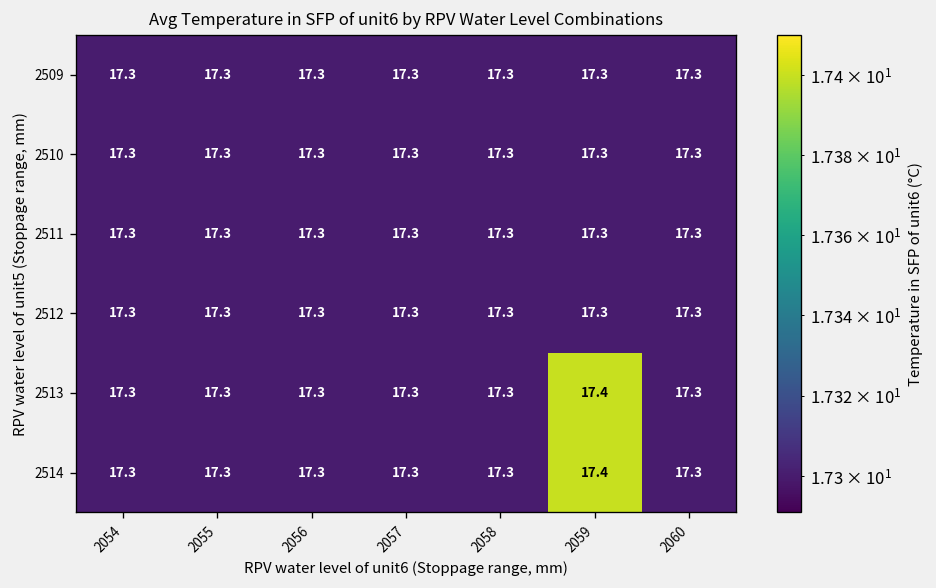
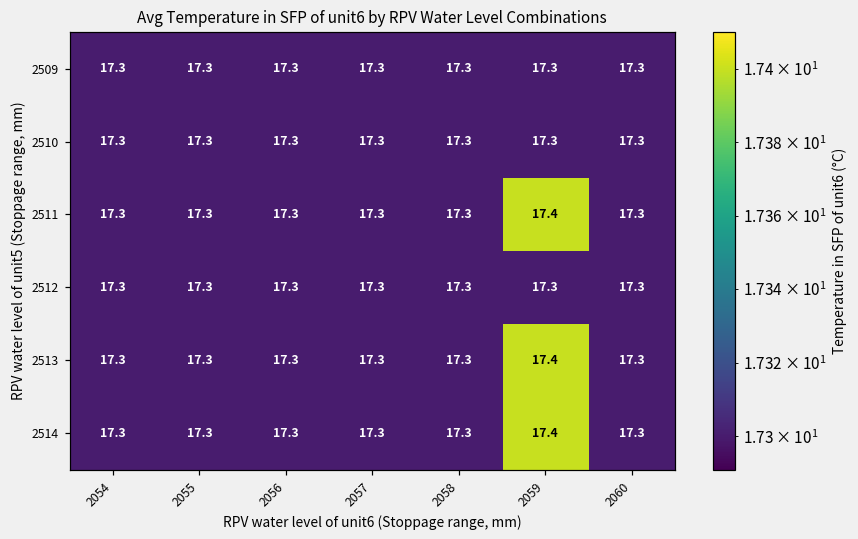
2511, 2059: 17.3 -> 17.4
